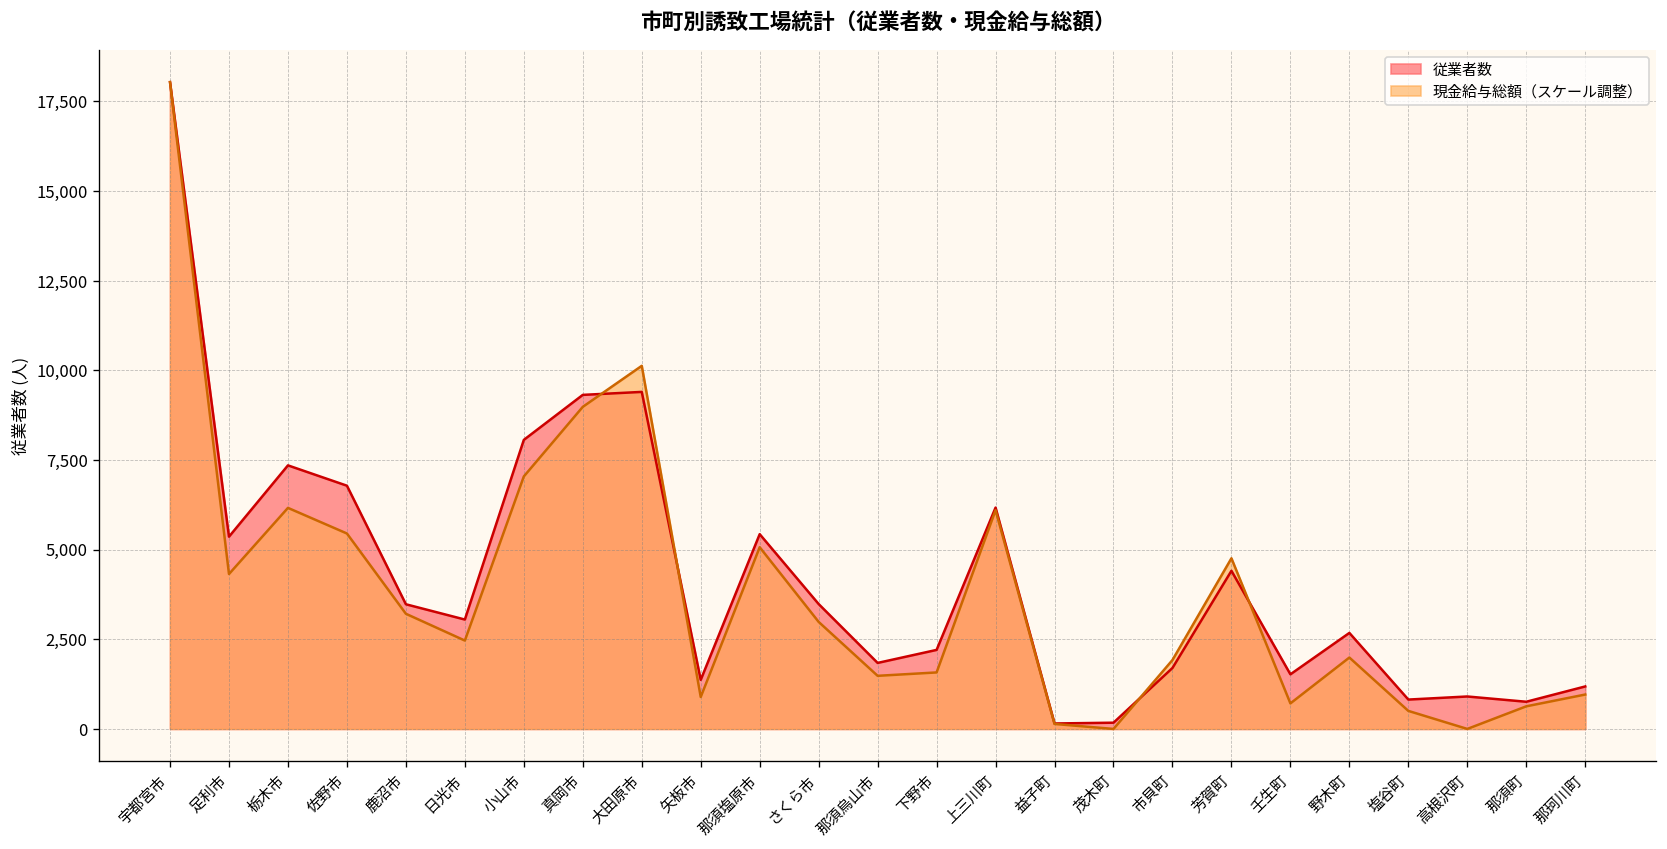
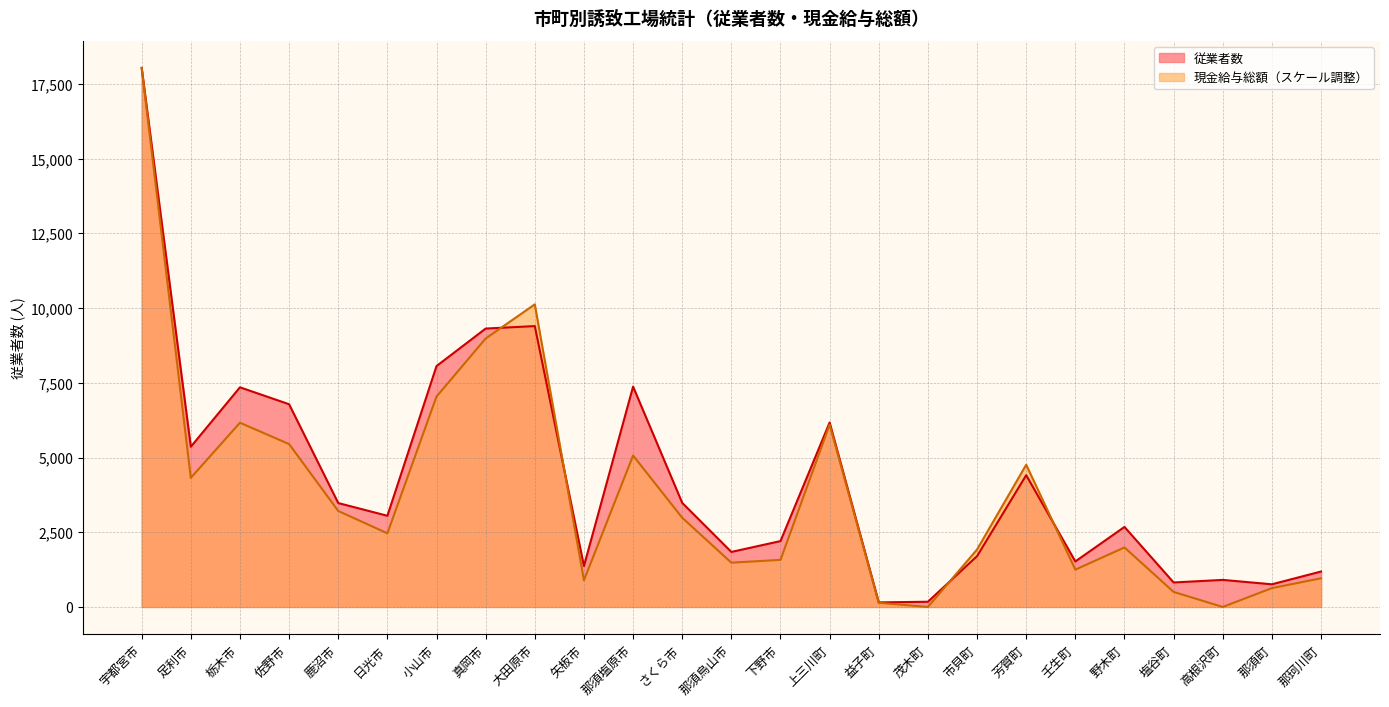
従業者数, 那須塩原市: 5,400 -> 7,400
現金給与総額（スケール調整）, 壬生町: 700 -> 1,200
